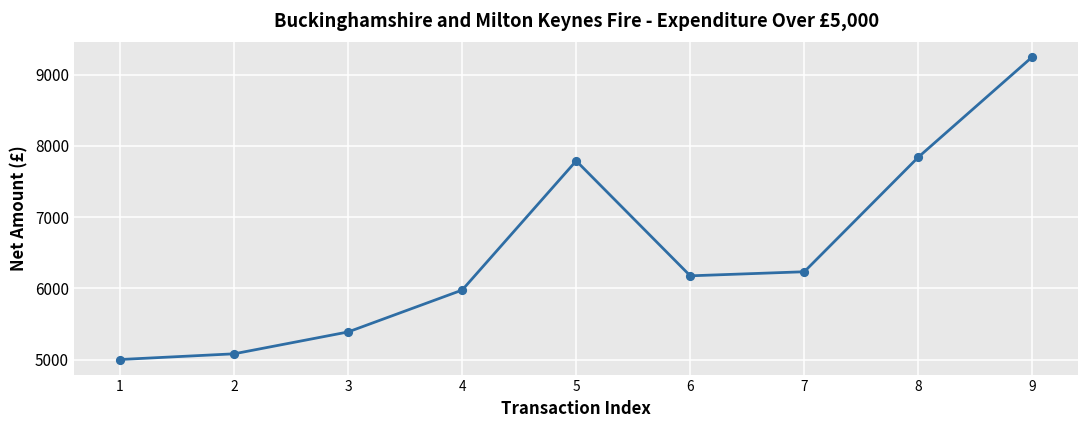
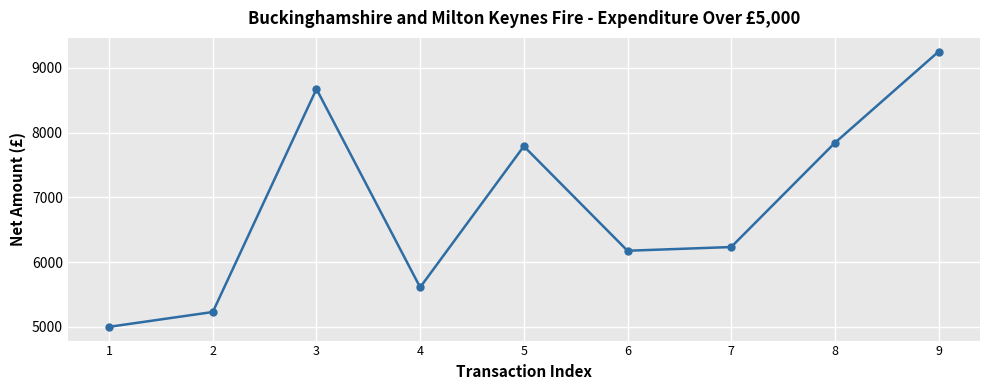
2: 5100 -> 5200
3: 5400 -> 8700
4: 6000 -> 5600
